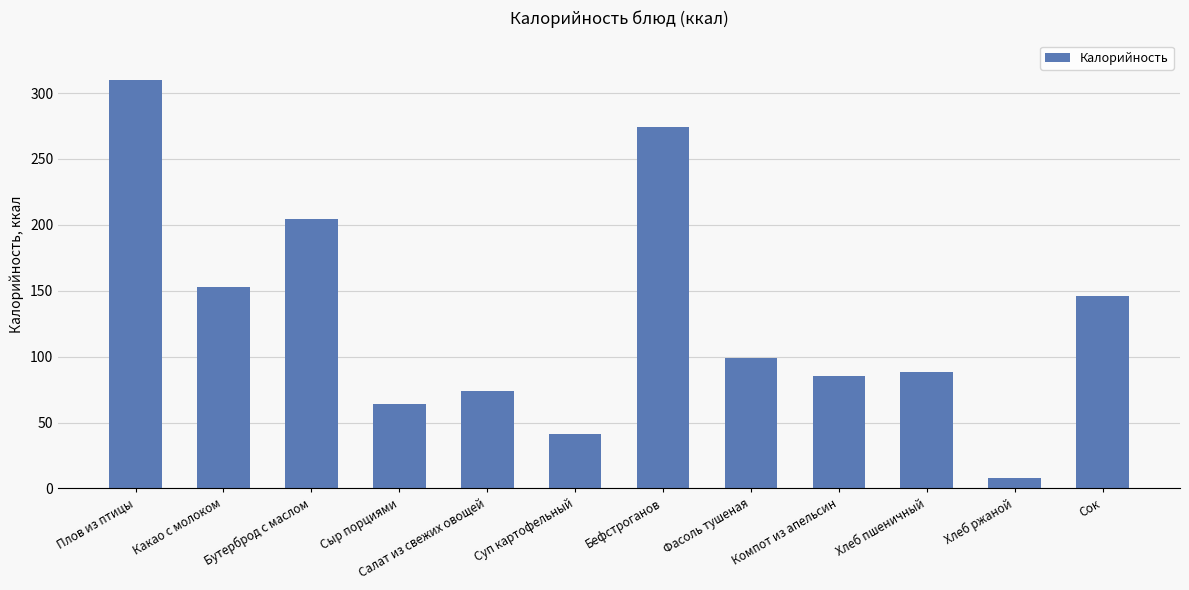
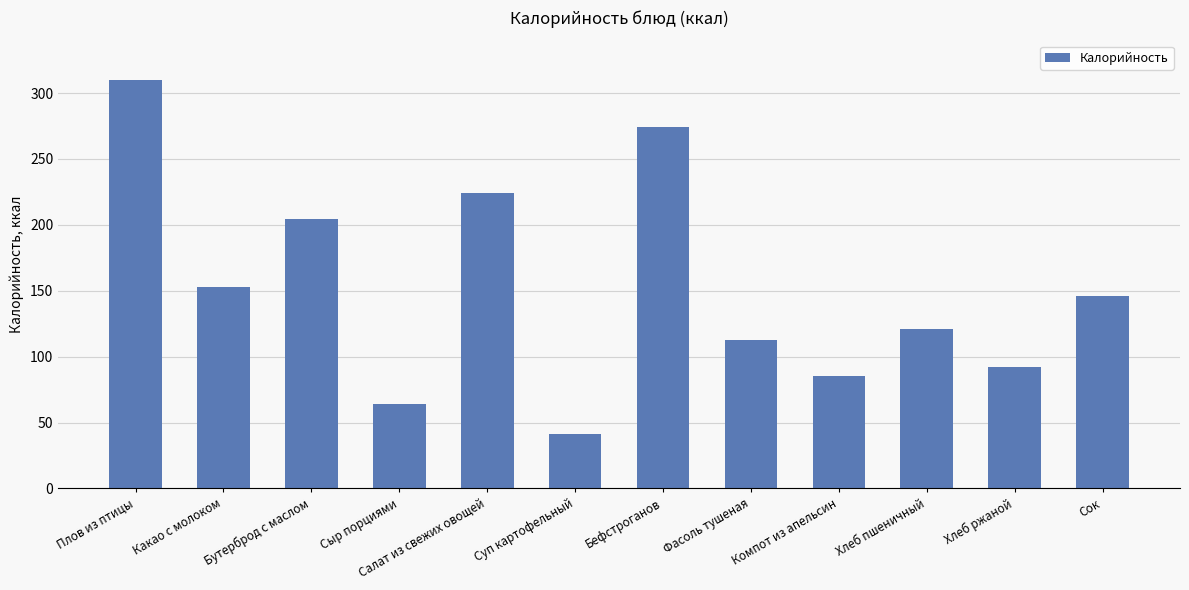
Салат из свежих овощей: 74 -> 224
Фасоль тушеная: 99 -> 113
Хлеб пшеничный: 88 -> 121
Хлеб ржаной: 8 -> 92
